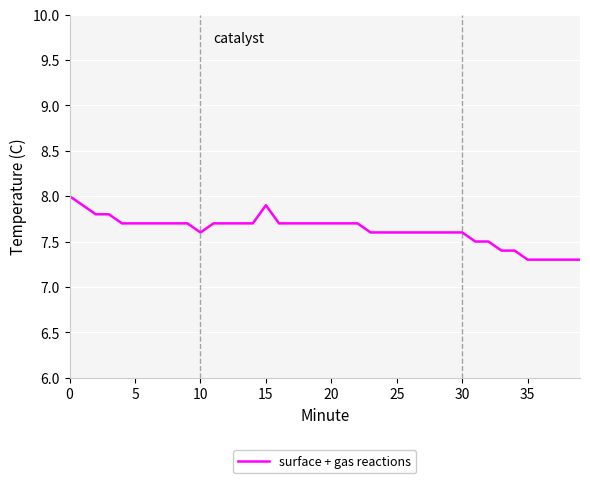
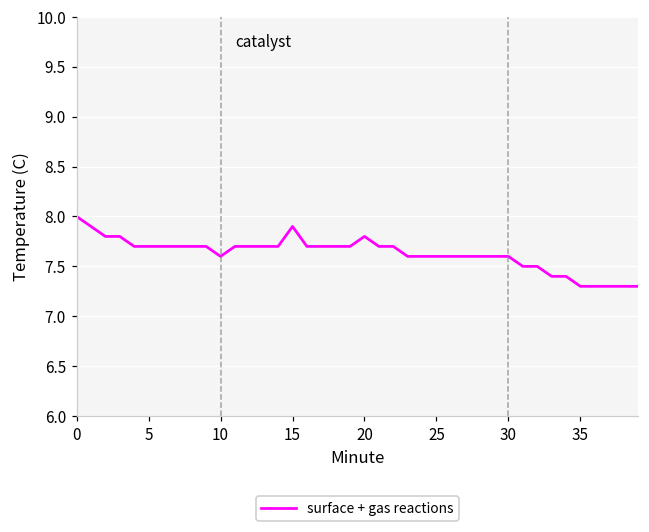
20: 7.7 -> 7.8
